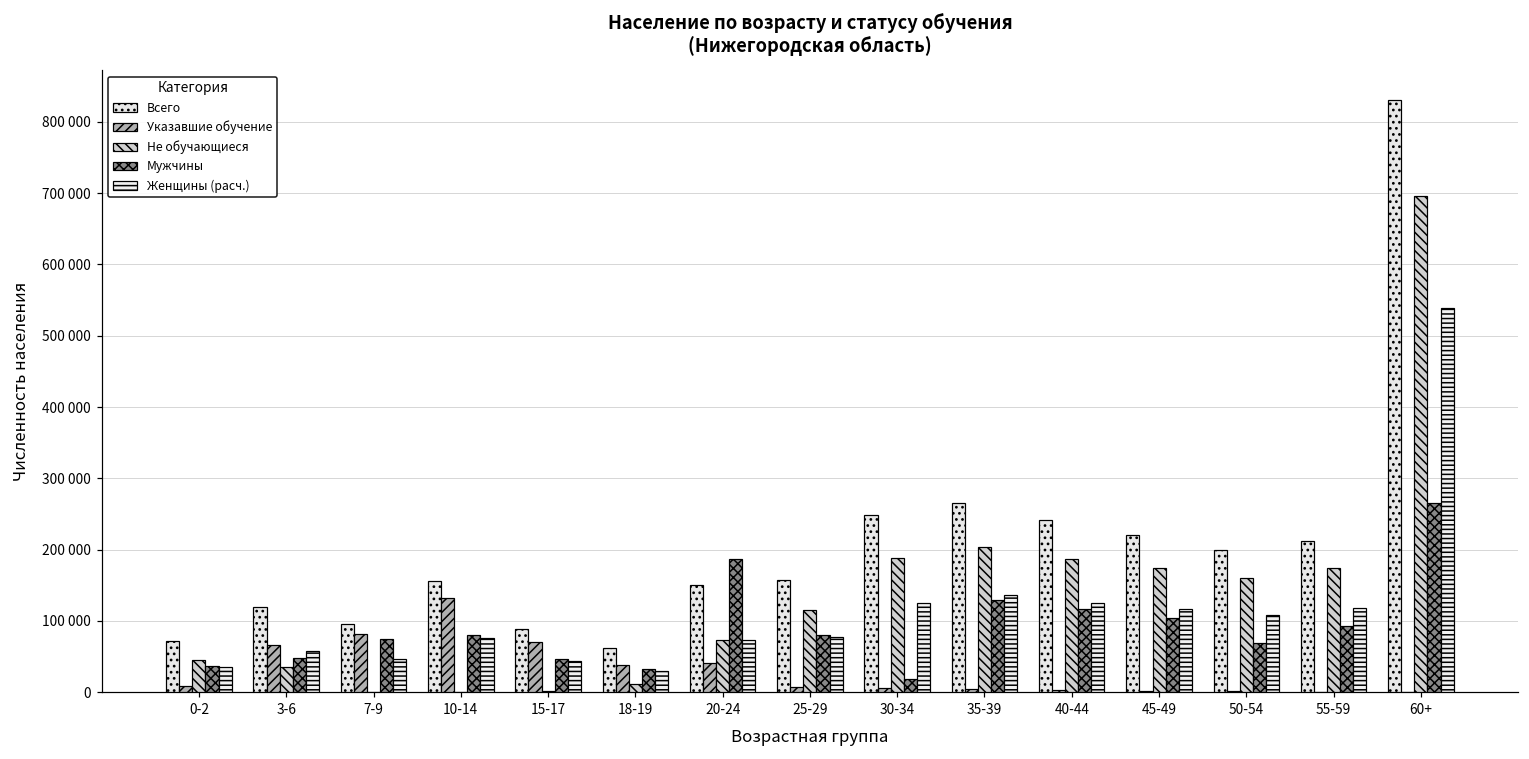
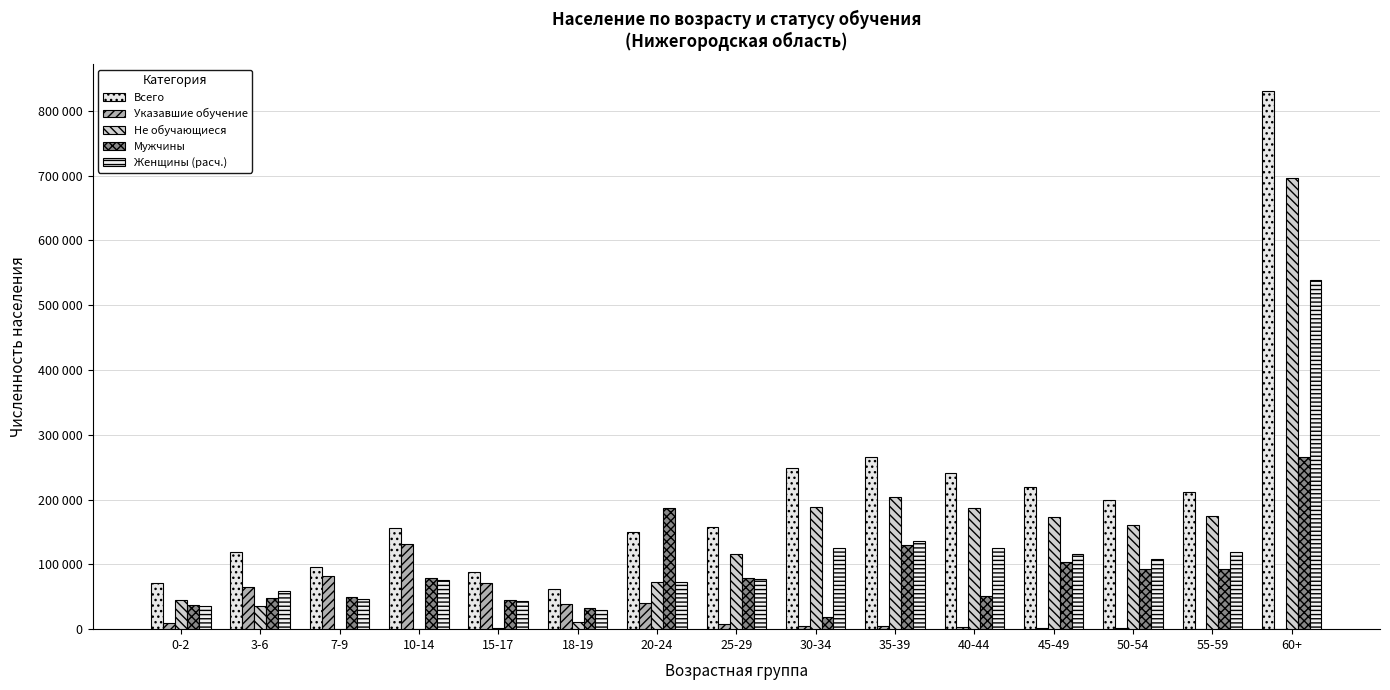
Мужчины, 7-9: 70000 -> 50000
Мужчины, 40-44: 120000 -> 50000
Мужчины, 50-54: 70000 -> 90000
